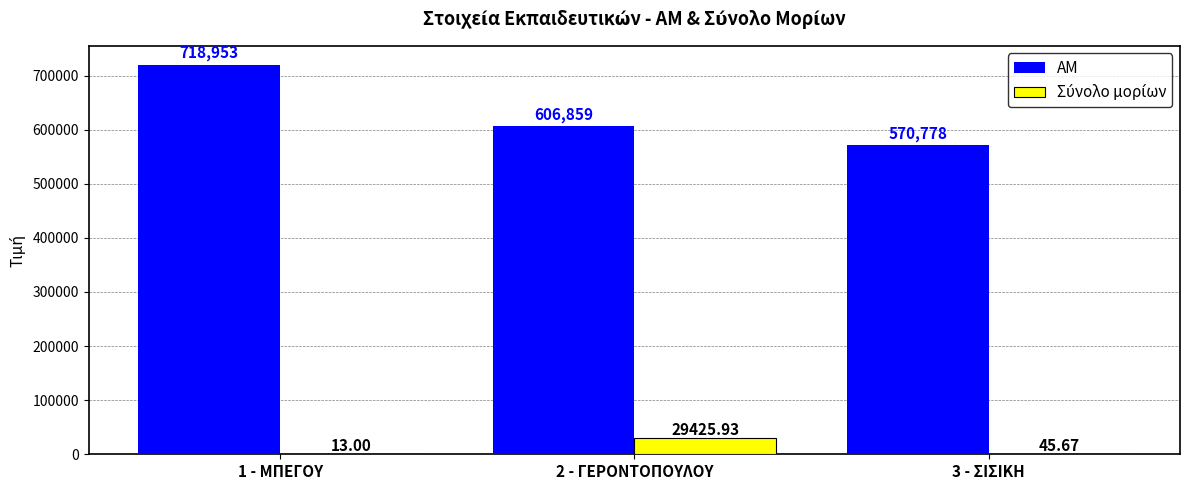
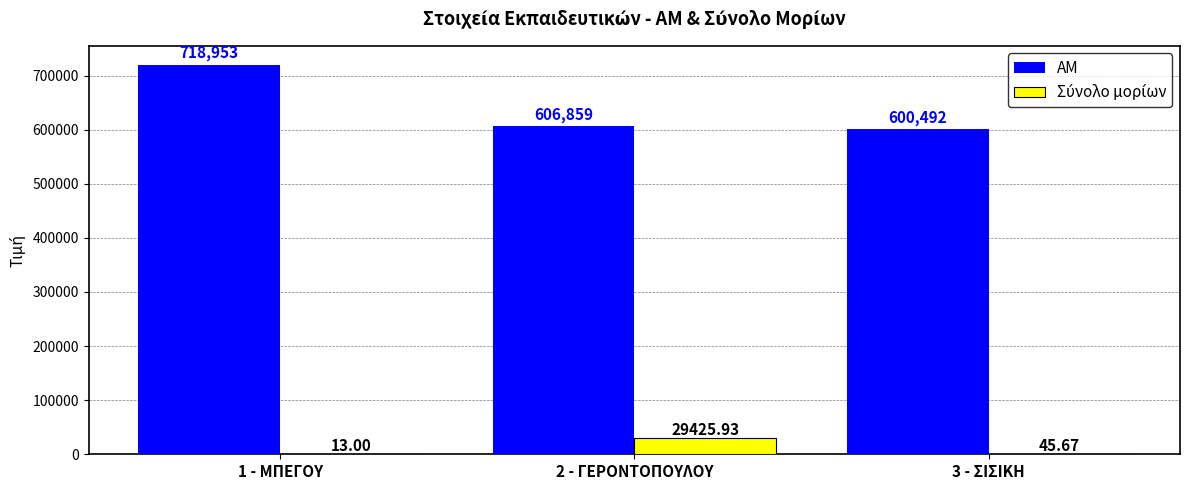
ΑΜ, 3 - ΣΙΣΙΚΗ: 570,778 -> 600,492
